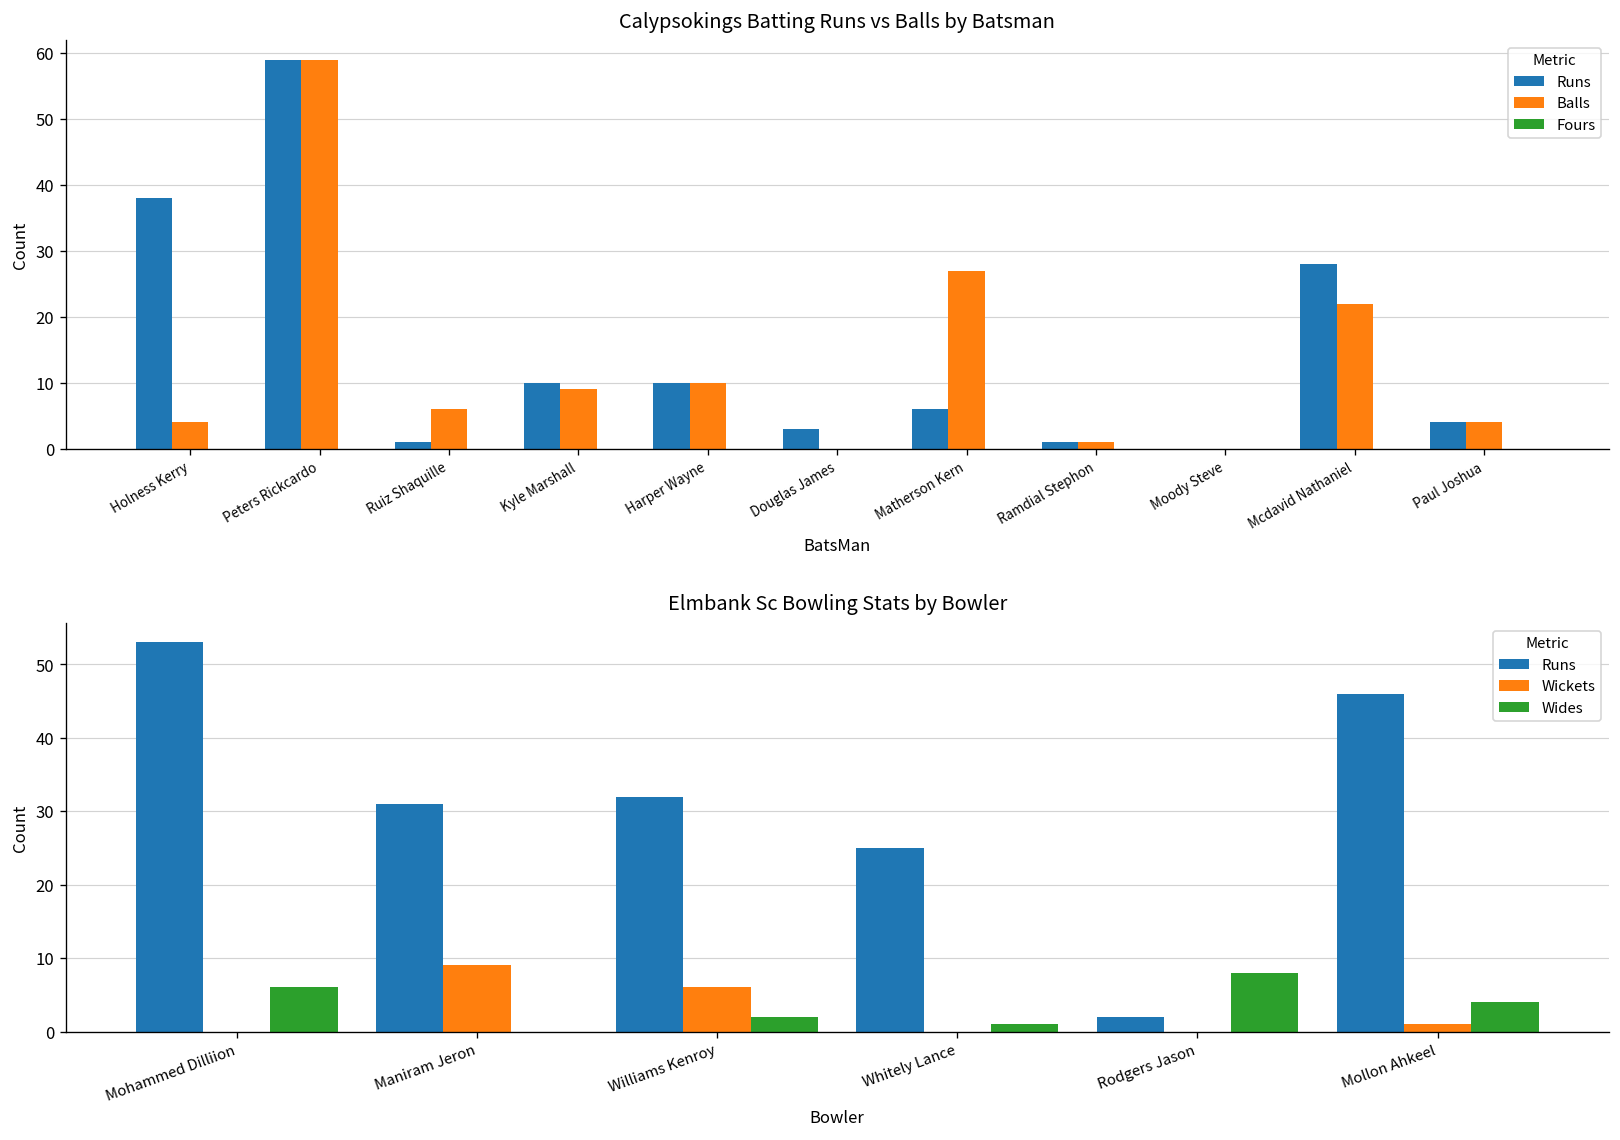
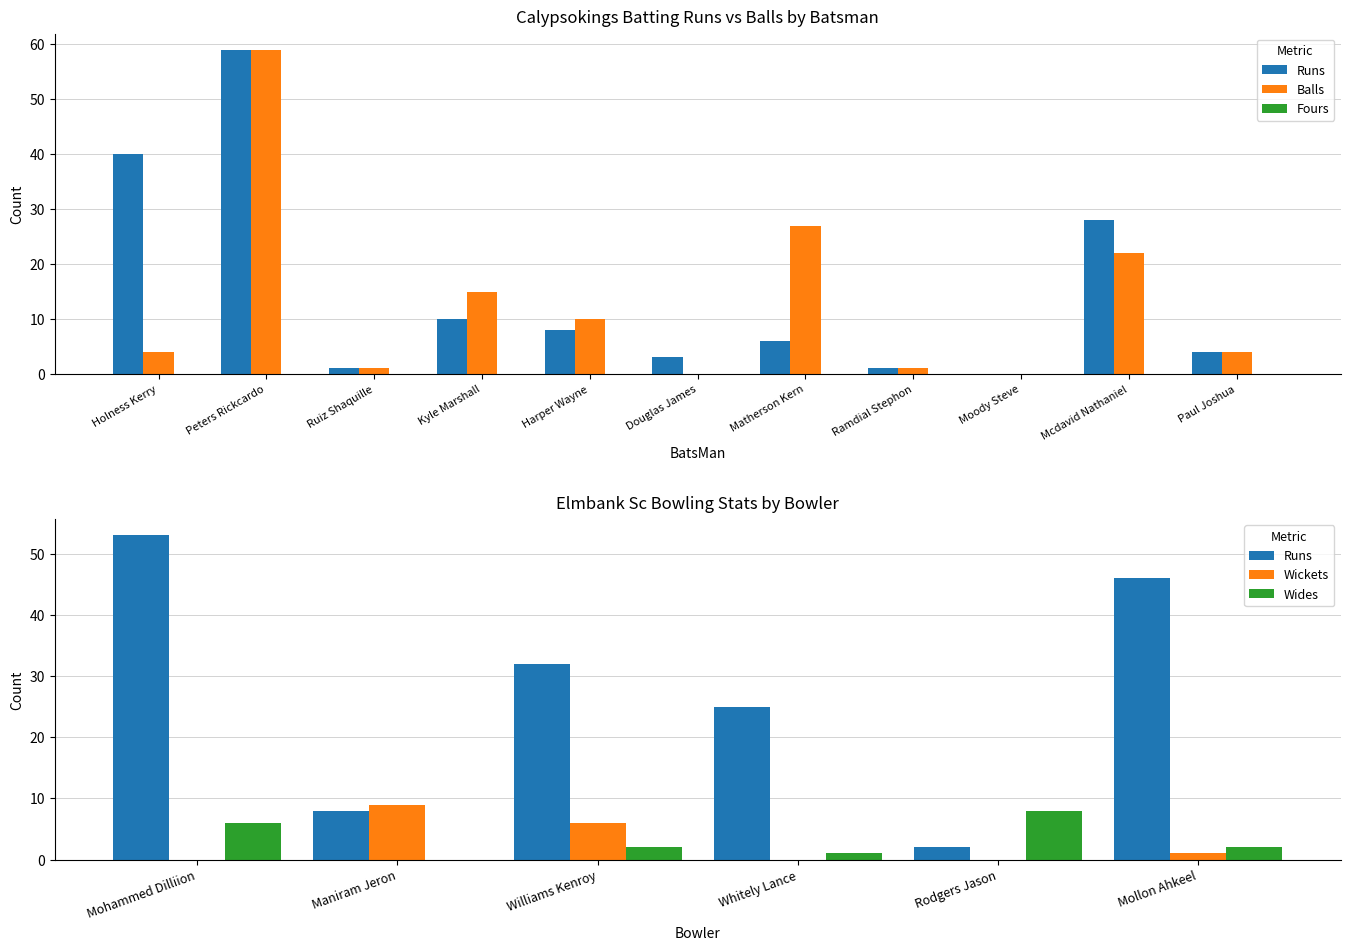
Calypsokings Batting Runs vs Balls by Batsman, Runs, Holness Kerry: 38 -> 40
Calypsokings Batting Runs vs Balls by Batsman, Balls, Ruiz Shaquille: 6 -> 1
Calypsokings Batting Runs vs Balls by Batsman, Balls, Kyle Marshall: 9 -> 15
Calypsokings Batting Runs vs Balls by Batsman, Runs, Harper Wayne: 10 -> 8
Elmbank Sc Bowling Stats by Bowler, Runs, Maniram Jeron: 31 -> 8
Elmbank Sc Bowling Stats by Bowler, Wides, Mollon Ahkeel: 4 -> 2
